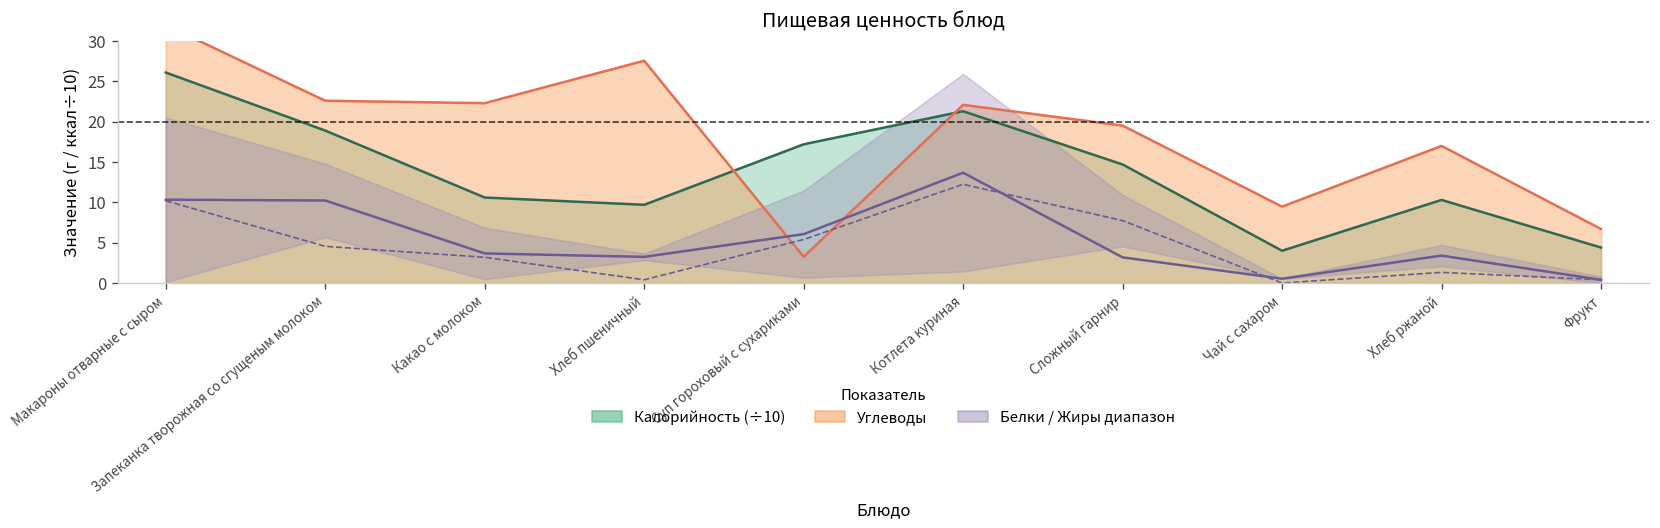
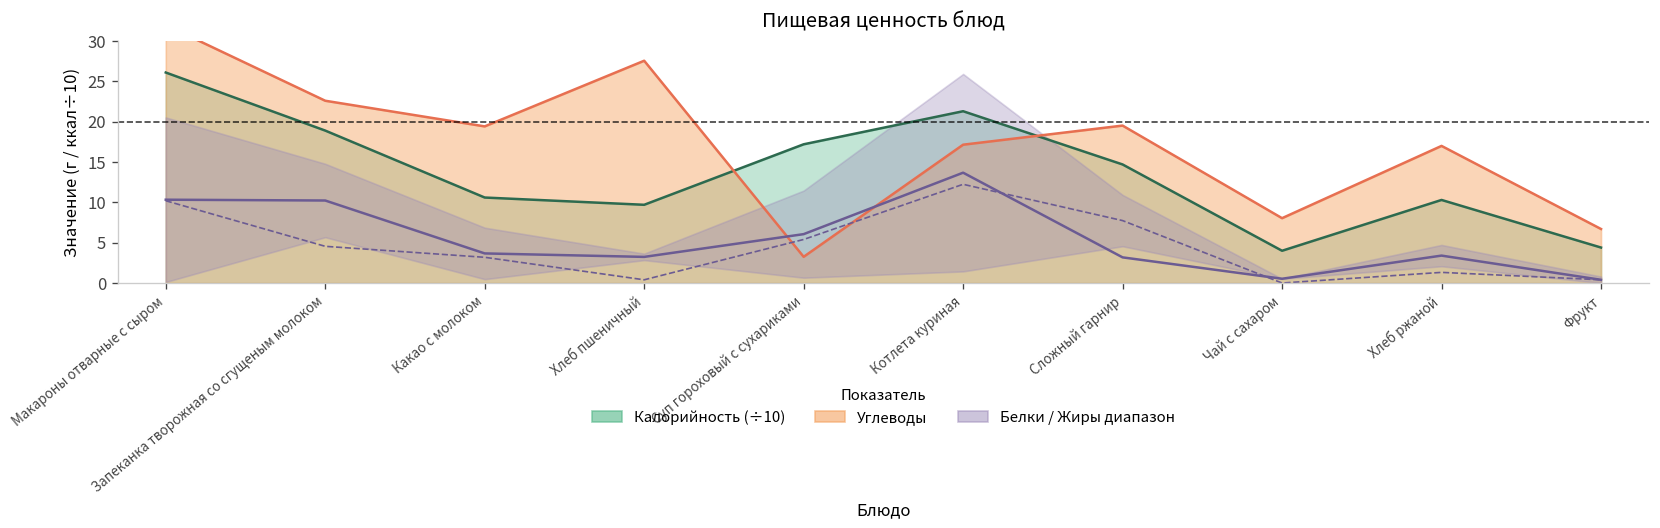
Углеводы, Какао с молоком: 22 -> 19
Углеводы, Котлета куриная: 22 -> 17
Углеводы, Чай с сахаром: 9 -> 8
